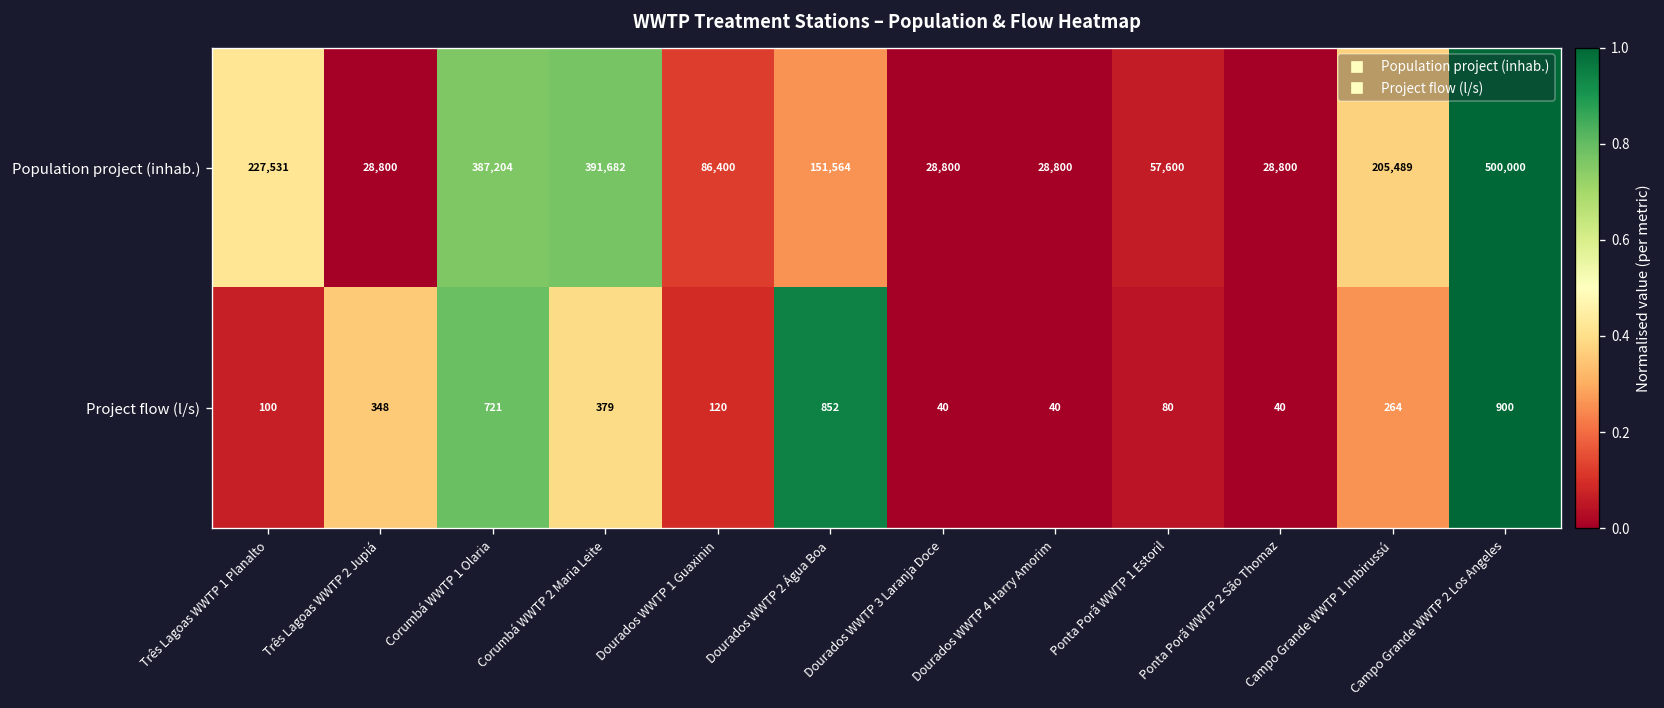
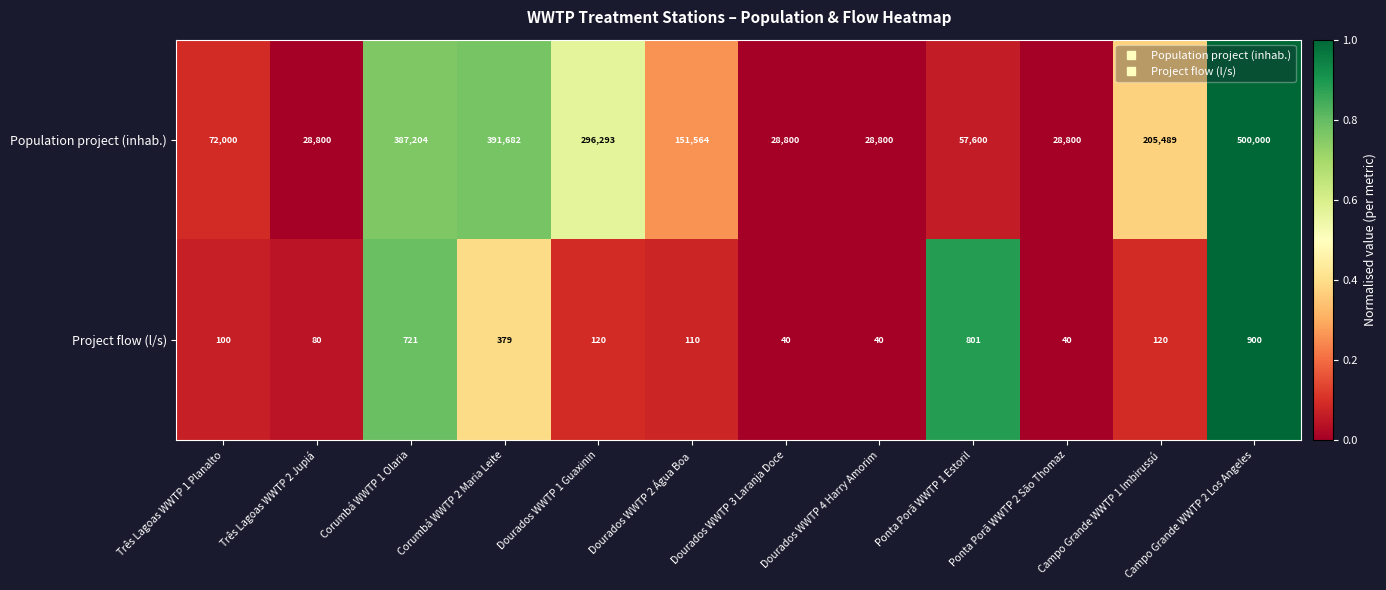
Population project (inhab.), Três Lagoas WWTP 1 Planalto: 227,531 -> 72,000
Population project (inhab.), Dourados WWTP 1 Guaxinin: 86,400 -> 296,293
Project flow (l/s), Três Lagoas WWTP 2 Jupiá: 348 -> 80
Project flow (l/s), Dourados WWTP 2 Água Boa: 852 -> 110
Project flow (l/s), Ponta Porã WWTP 1 Estoril: 80 -> 801
Project flow (l/s), Campo Grande WWTP 1 Imbirussú: 264 -> 120
